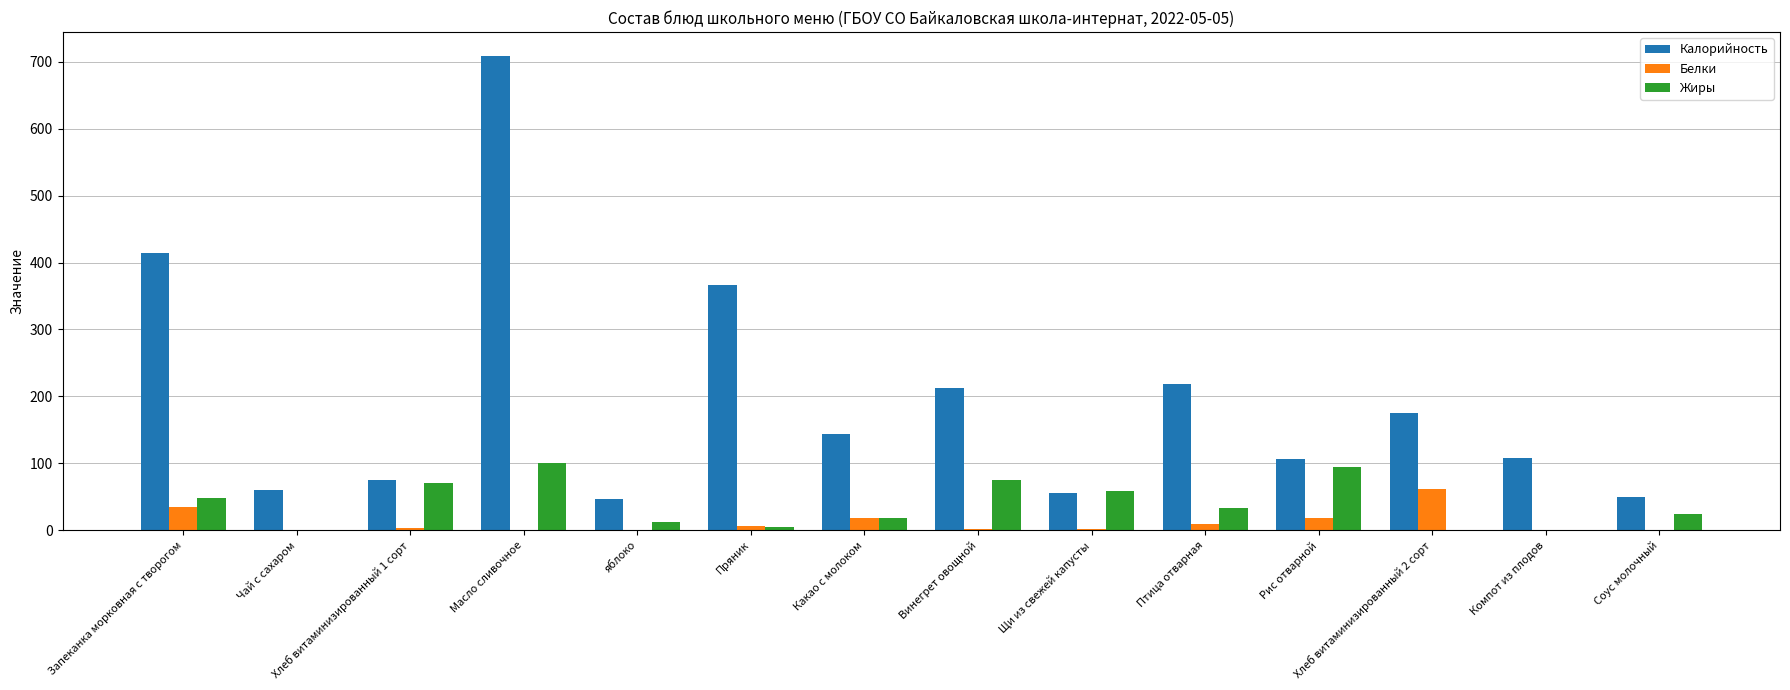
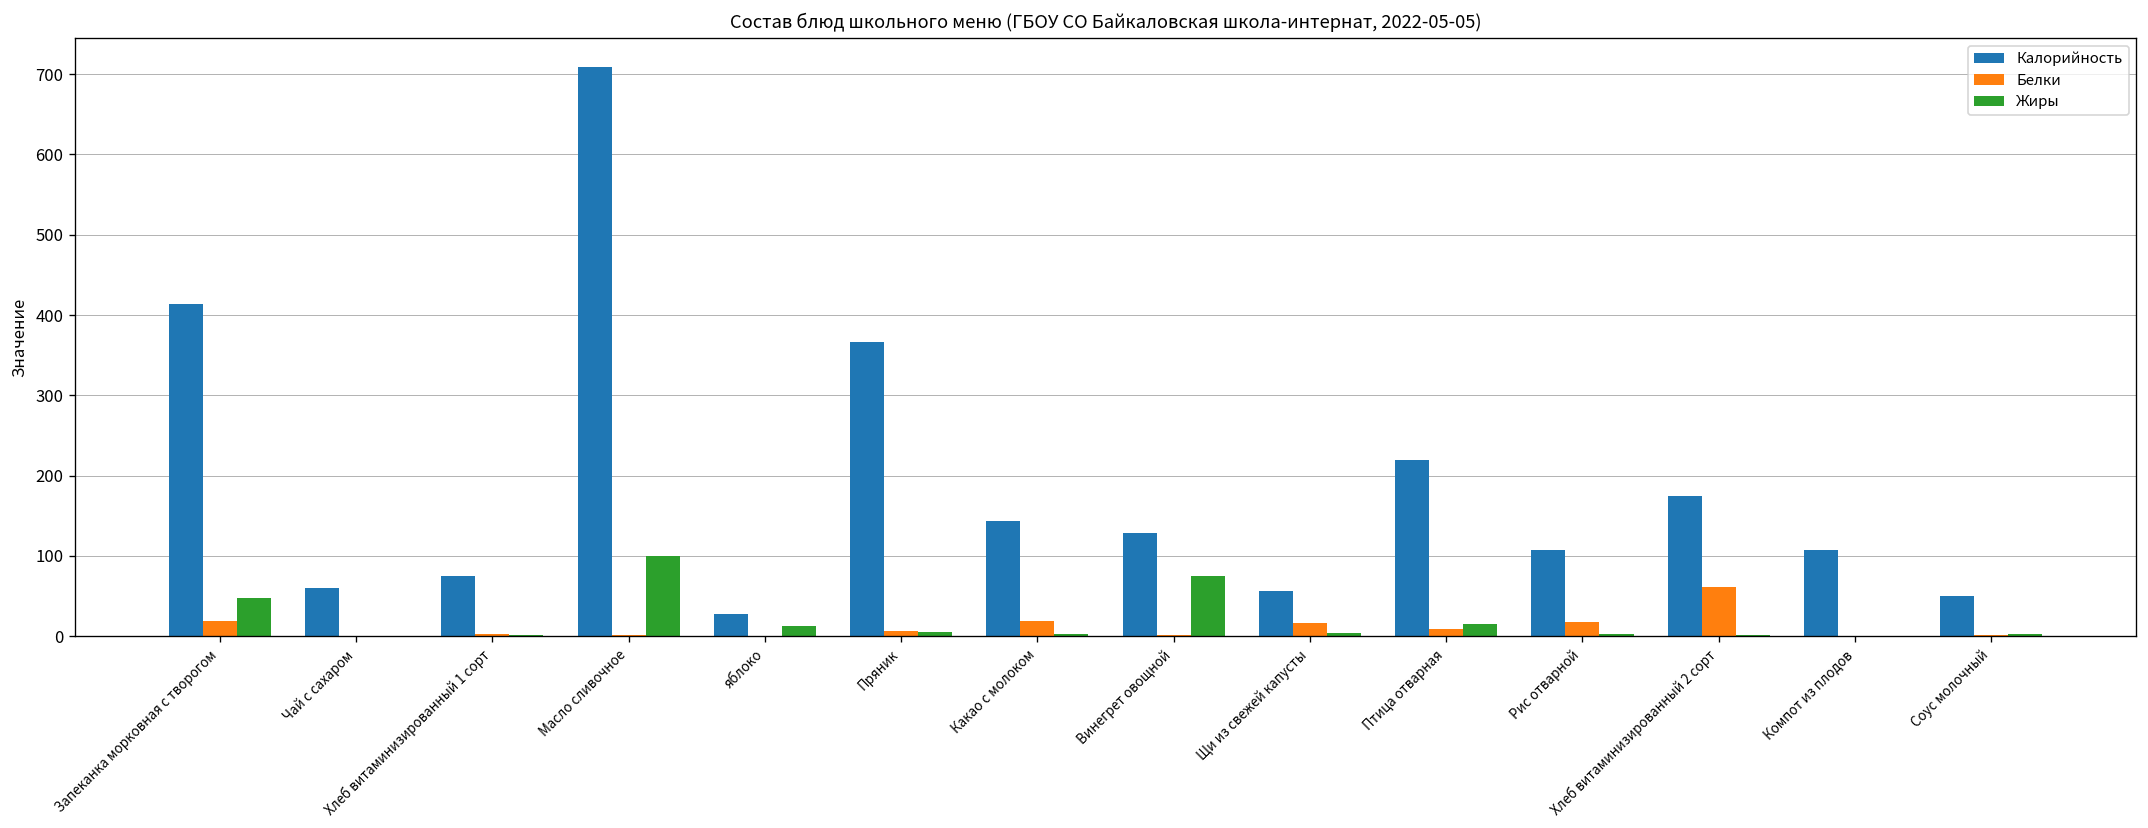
Белки, Запеканка морковная с творогом: 40 -> 20
Жиры, Хлеб витаминизированный 1 сорт: 70 -> 0
Калорийность, яблоко: 50 -> 30
Жиры, Какао с молоком: 20 -> 0
Калорийность, Винегрет овощной: 210 -> 130
Белки, Щи из свежей капусты: 0 -> 20
Жиры, Щи из свежей капусты: 60 -> 0
Жиры, Птица отварная: 30 -> 20
Жиры, Рис отварной: 100 -> 0
Жиры, Соус молочный: 30 -> 0
